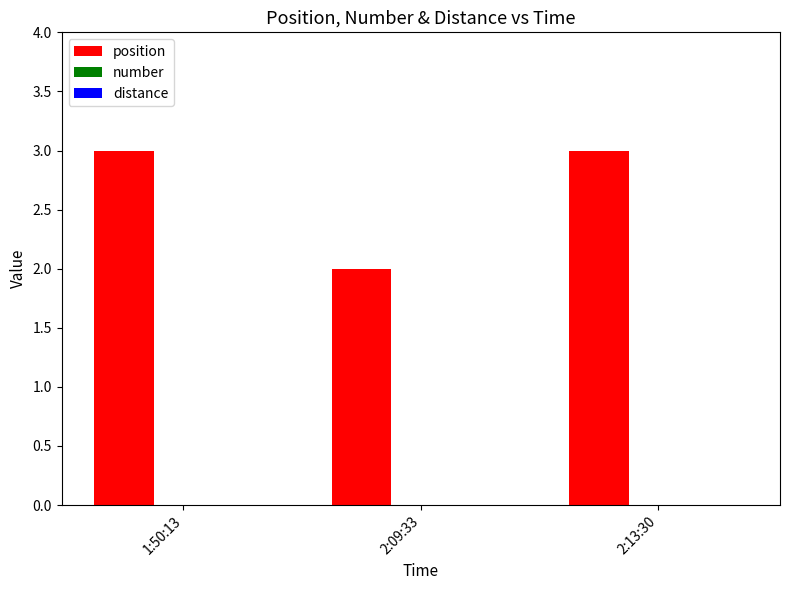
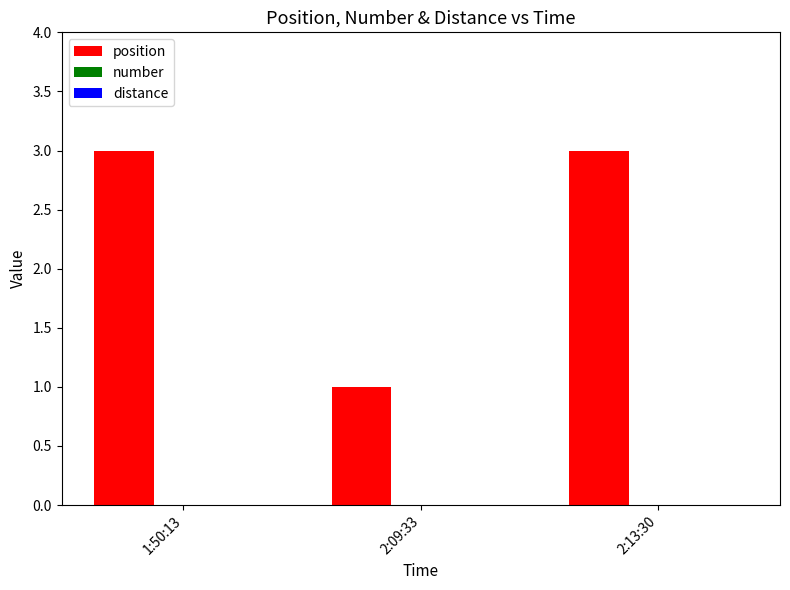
position, 2:09:33: 2 -> 1
